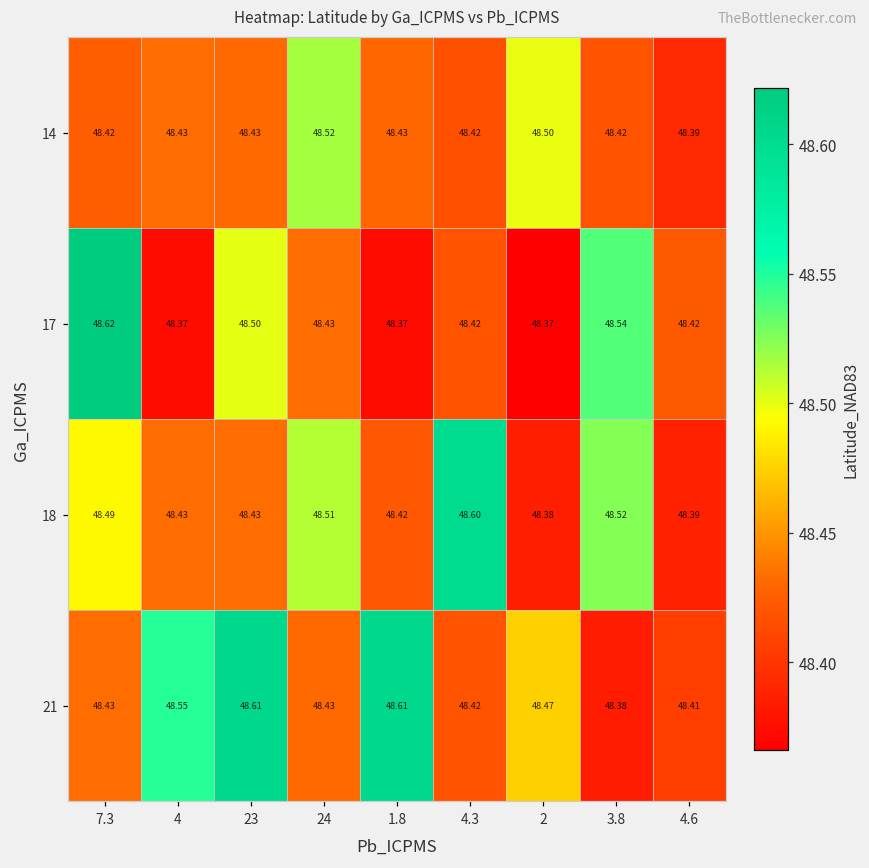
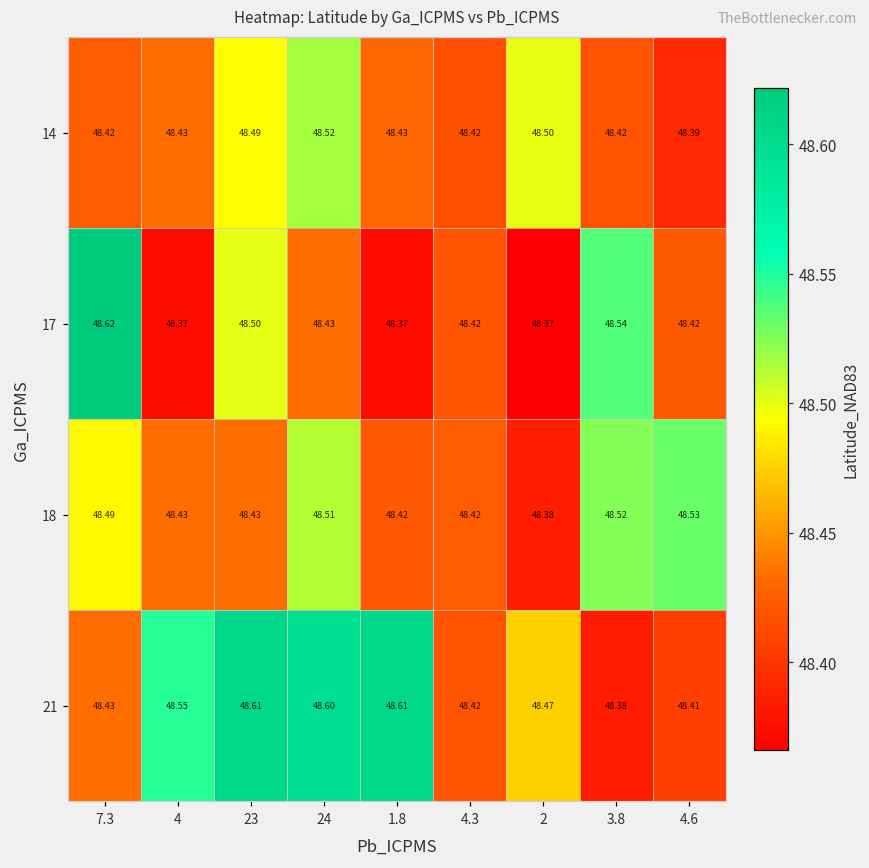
14, 23: 48.43 -> 48.49
18, 4.3: 48.60 -> 48.42
18, 4.6: 48.39 -> 48.53
21, 24: 48.43 -> 48.60
